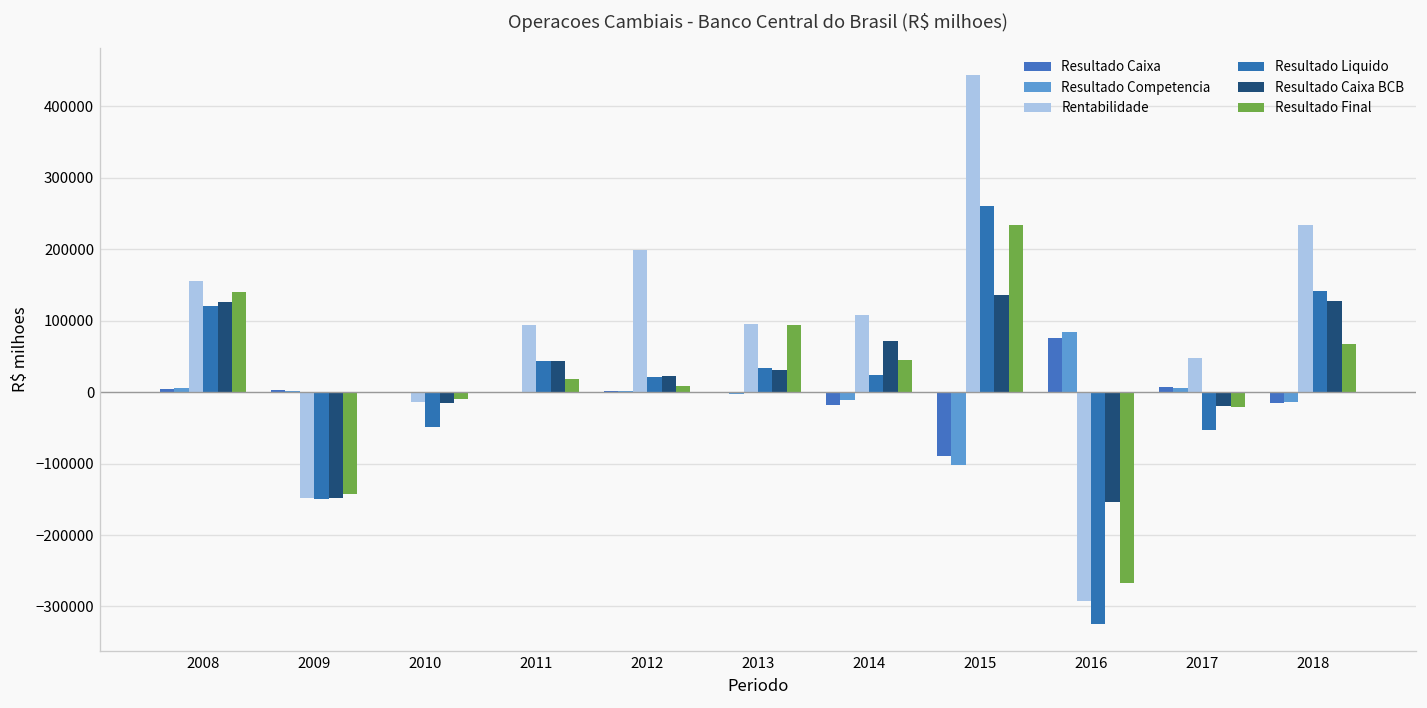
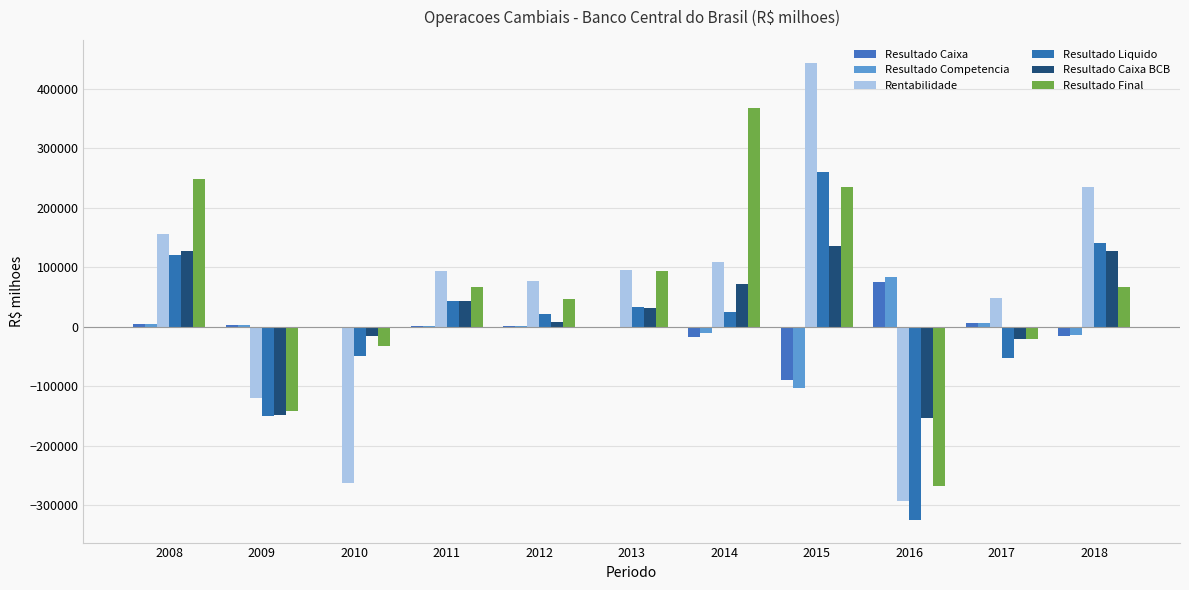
Resultado Final, 2008: 140000 -> 250000
Rentabilidade, 2009: -150000 -> -120000
Rentabilidade, 2010: -10000 -> -260000
Resultado Final, 2010: -10000 -> -30000
Resultado Final, 2011: 20000 -> 70000
Rentabilidade, 2012: 200000 -> 80000
Resultado Caixa BCB, 2012: 20000 -> 10000
Resultado Final, 2012: 10000 -> 50000
Resultado Final, 2014: 40000 -> 370000
